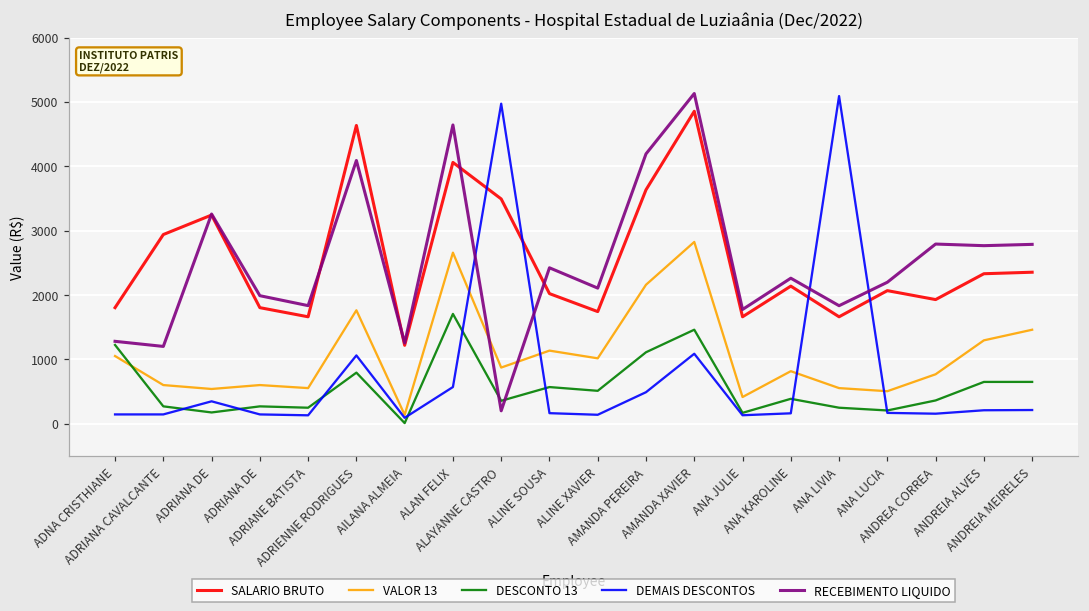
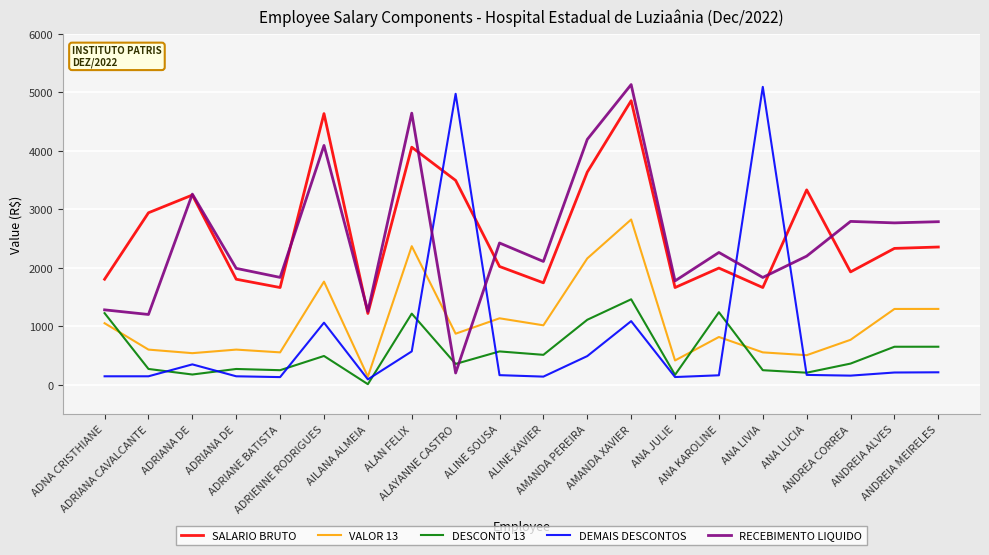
DESCONTO 13, ADRIENNE RODRIGUES: 800 -> 500
VALOR 13, ALAN FELIX: 2700 -> 2400
DESCONTO 13, ALAN FELIX: 1700 -> 1200
SALARIO BRUTO, ANA KAROLINE: 2100 -> 2000
DESCONTO 13, ANA KAROLINE: 400 -> 1200
SALARIO BRUTO, ANA LUCIA: 2100 -> 3300
VALOR 13, ANDREIA MEIRELES: 1500 -> 1300
